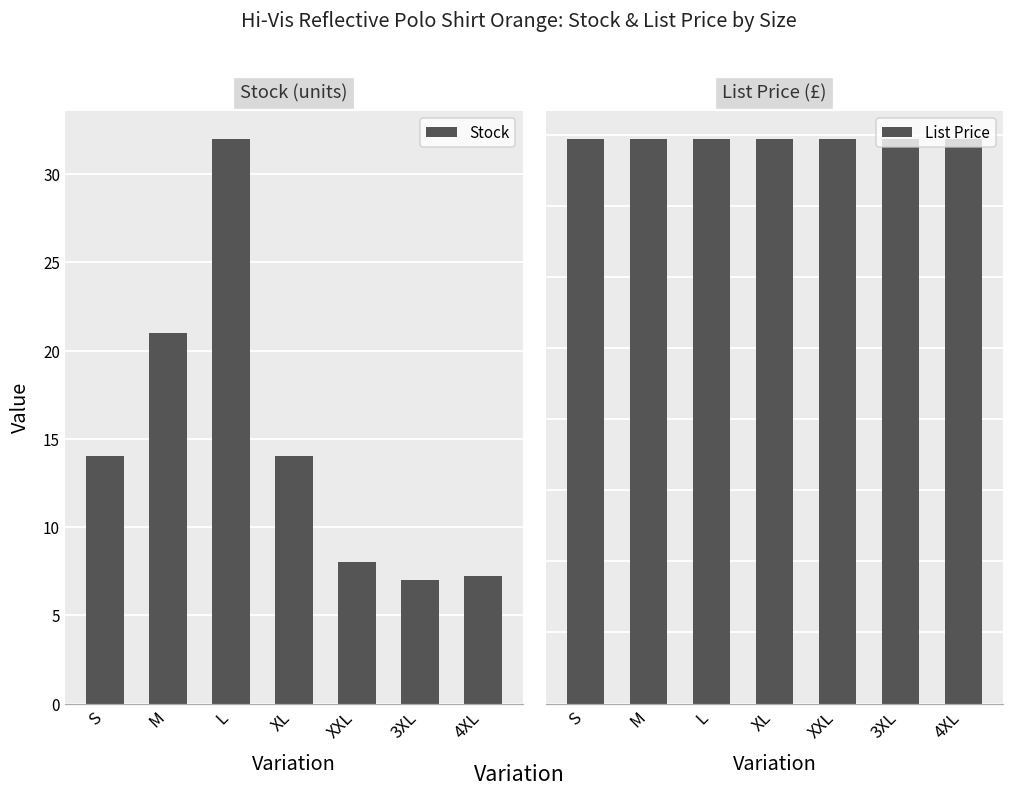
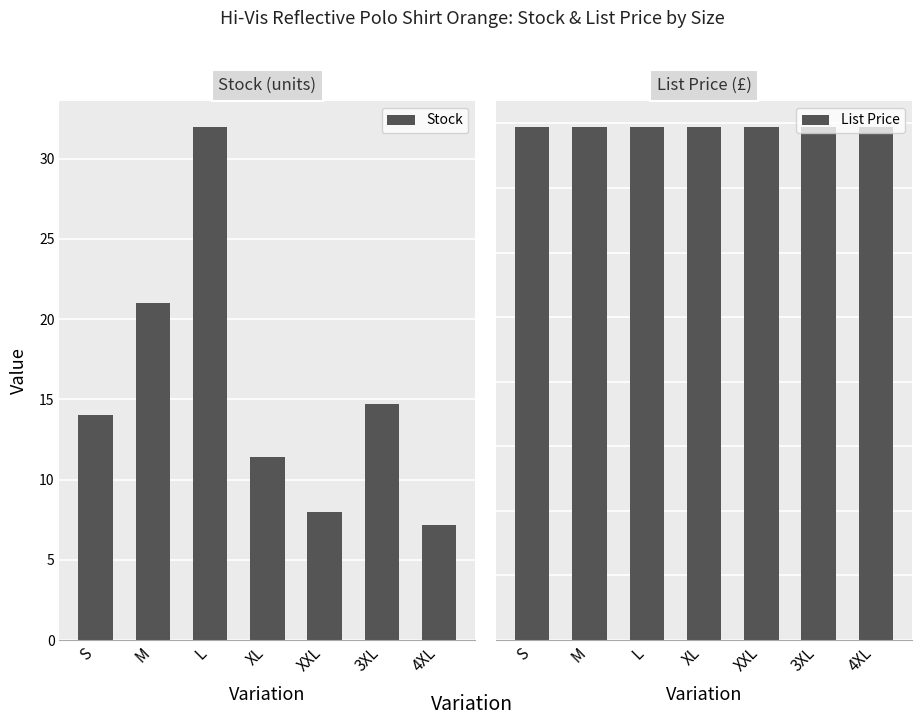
Stock (units), XL: 14.0 -> 11.4
Stock (units), 3XL: 7.0 -> 14.7
